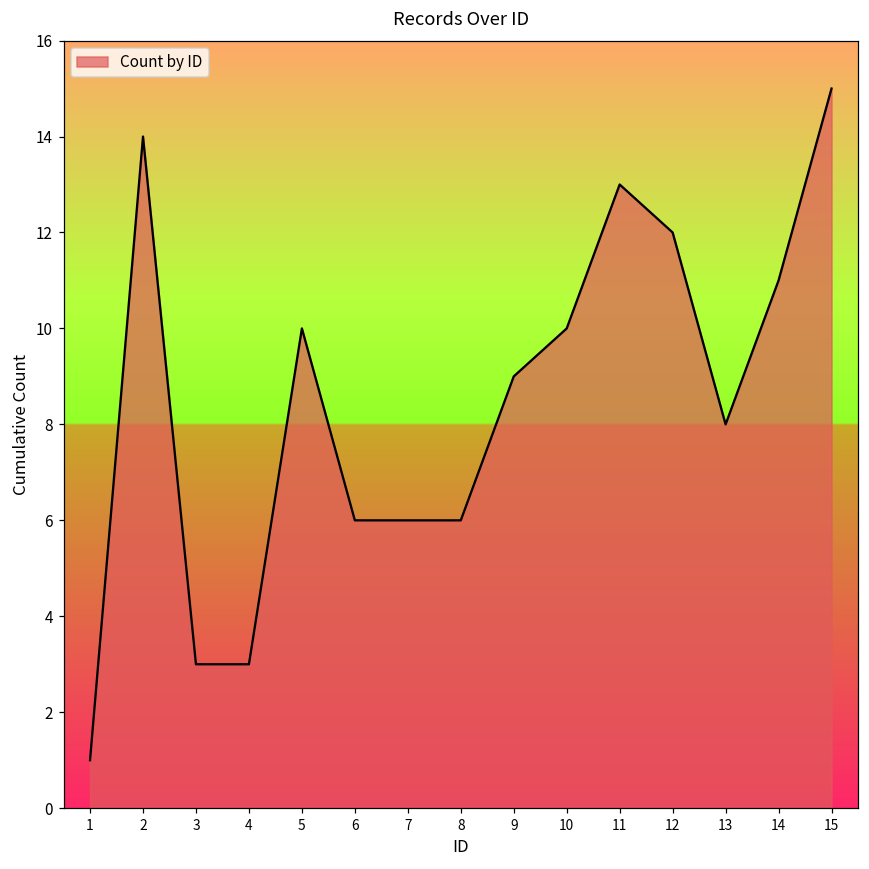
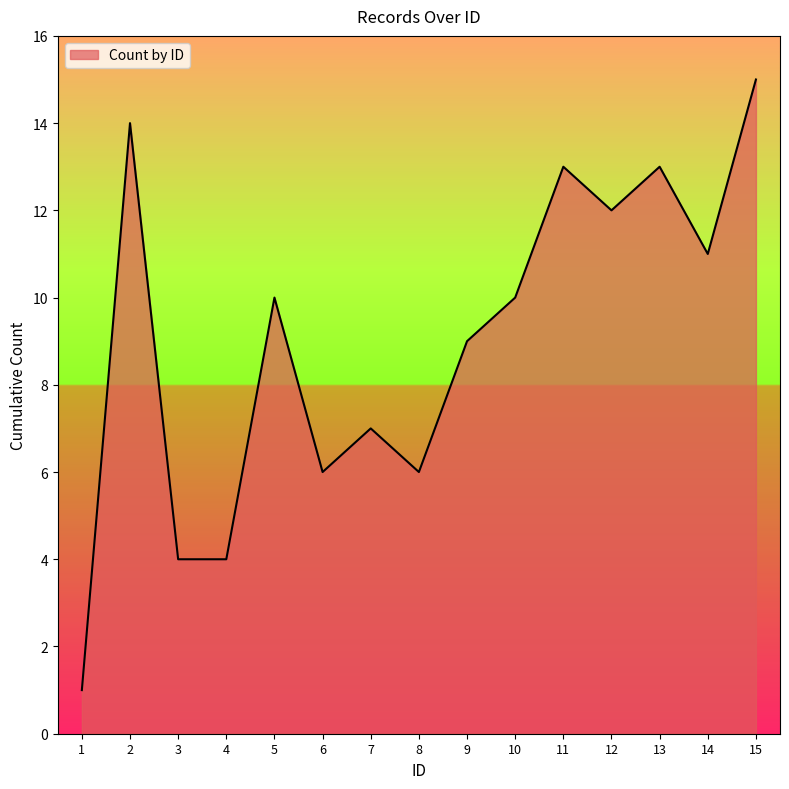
3: 3 -> 4
4: 3 -> 4
7: 6 -> 7
13: 8 -> 13
